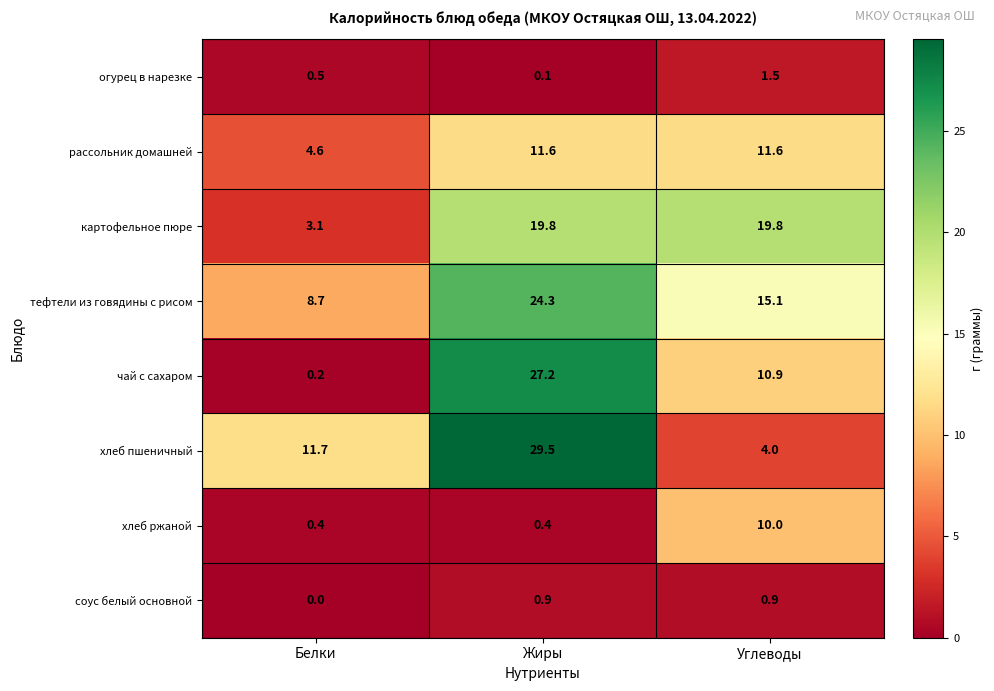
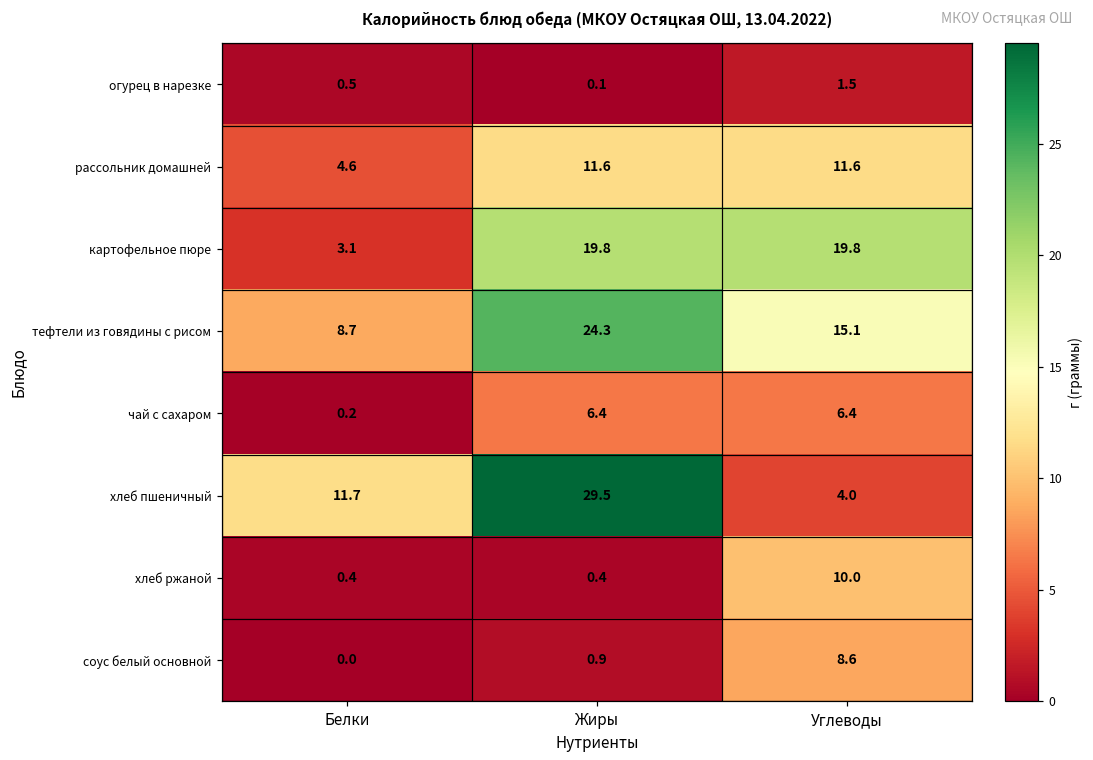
чай с сахаром, Жиры: 27.2 -> 6.4
чай с сахаром, Углеводы: 10.9 -> 6.4
соус белый основной, Углеводы: 0.9 -> 8.6
